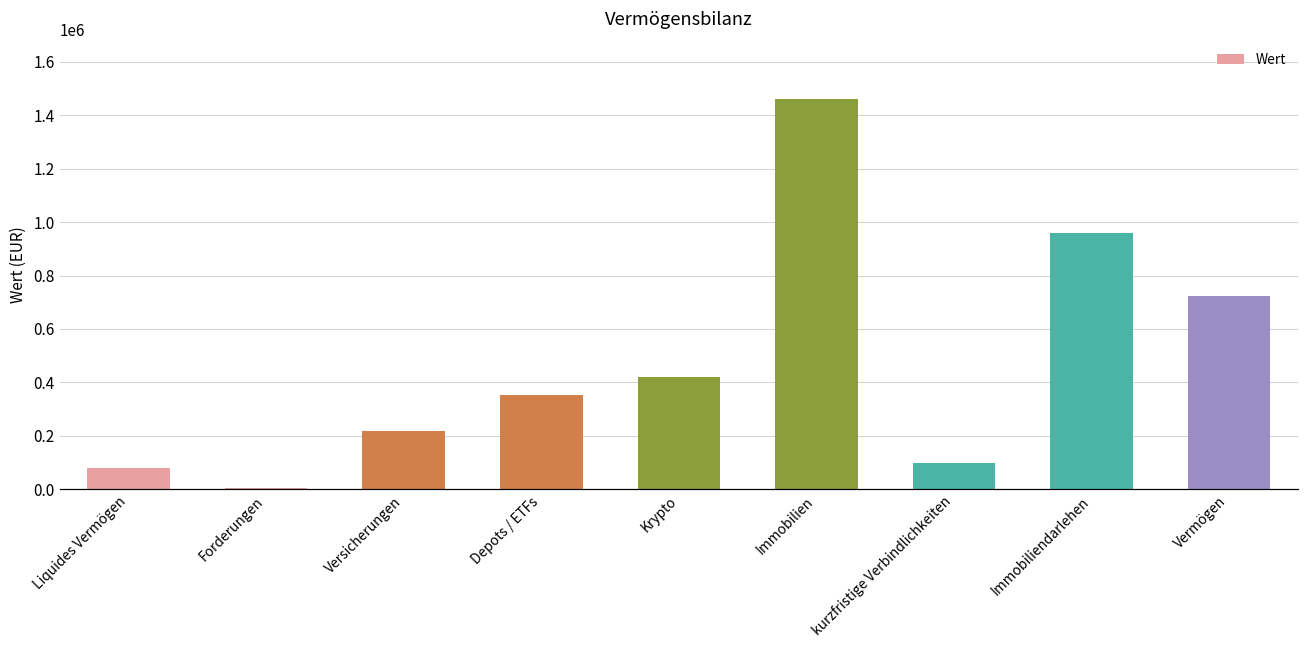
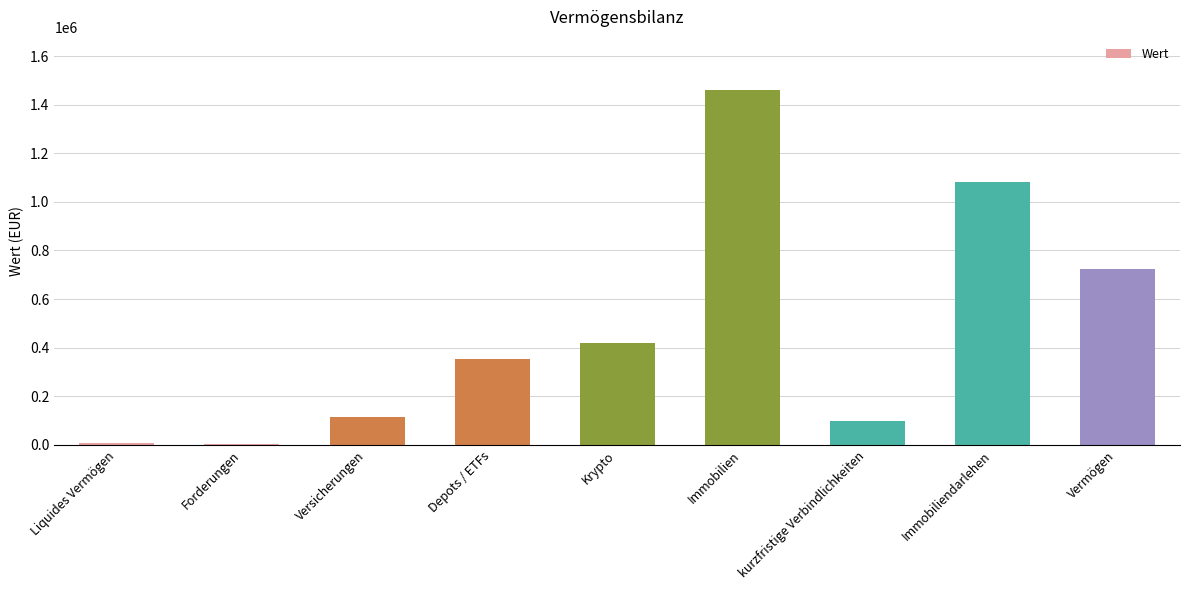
Liquides Vermögen: 80000 -> 10000
Versicherungen: 220000 -> 120000
Immobiliendarlehen: 960000 -> 1080000
